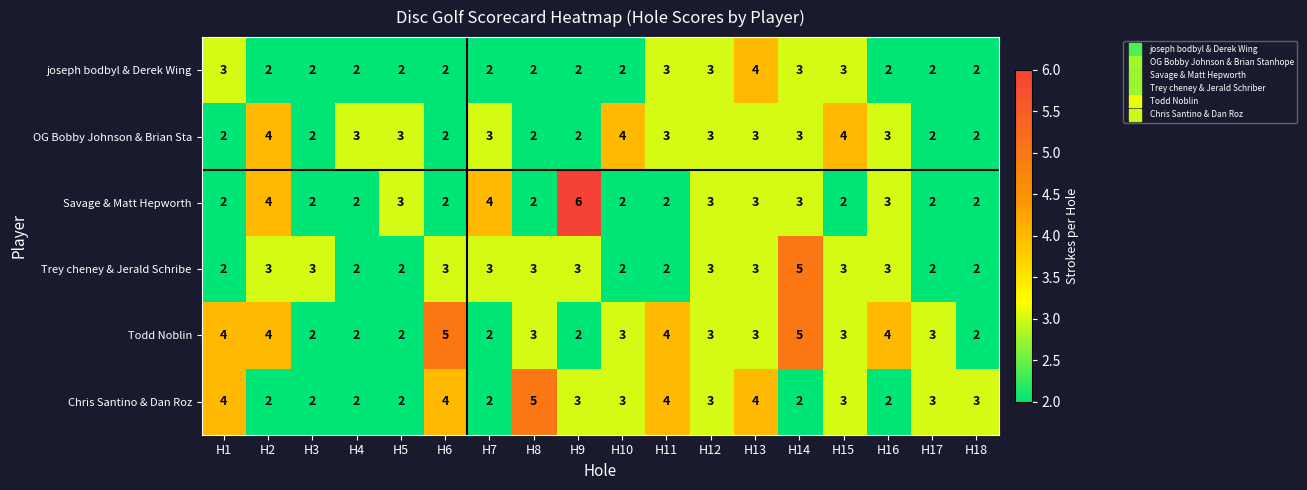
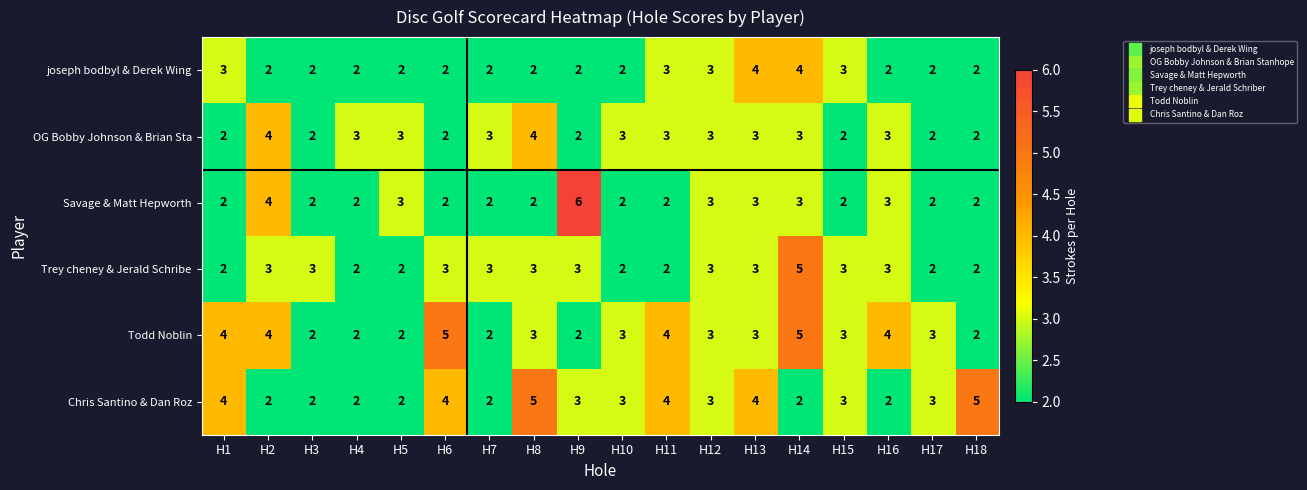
joseph bodbyl & Derek Wing, H14: 3 -> 4
OG Bobby Johnson & Brian Sta, H8: 2 -> 4
OG Bobby Johnson & Brian Sta, H10: 4 -> 3
OG Bobby Johnson & Brian Sta, H15: 4 -> 2
Savage & Matt Hepworth, H7: 4 -> 2
Chris Santino & Dan Roz, H18: 3 -> 5
